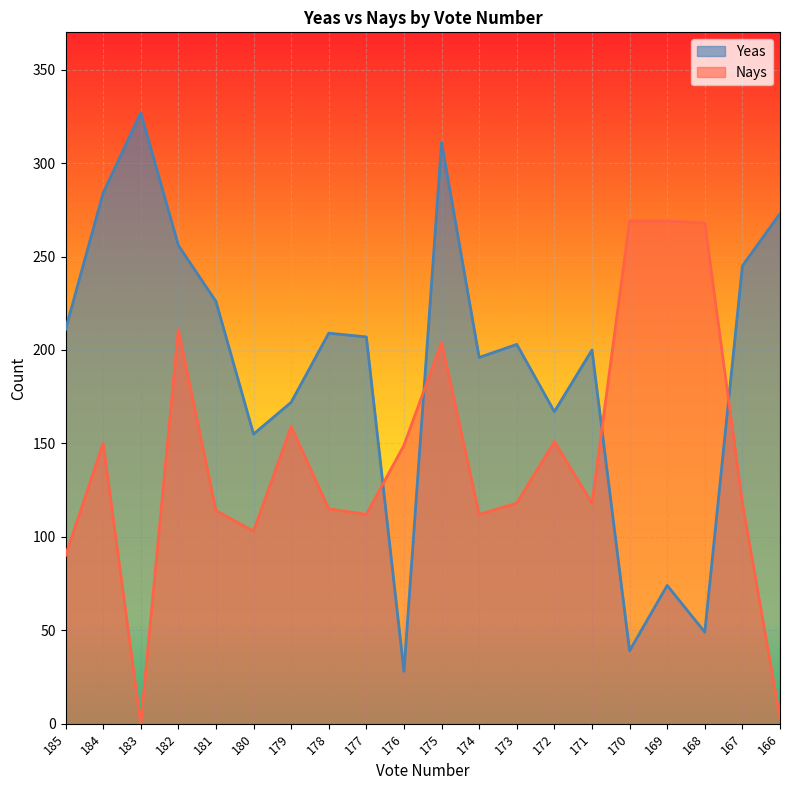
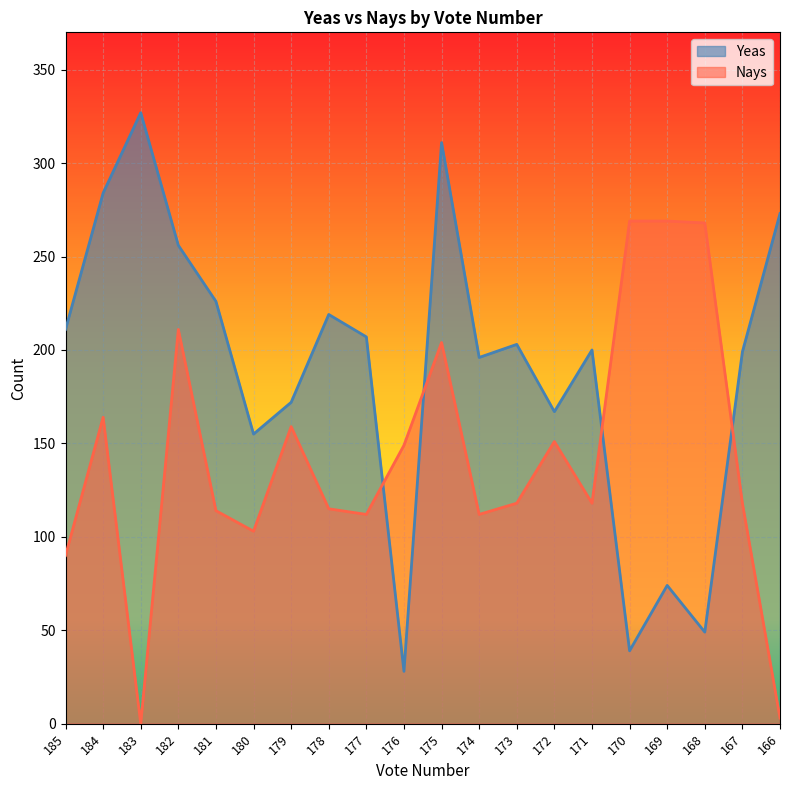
Nays, 184: 150 -> 164
Yeas, 178: 209 -> 219
Yeas, 167: 245 -> 199
